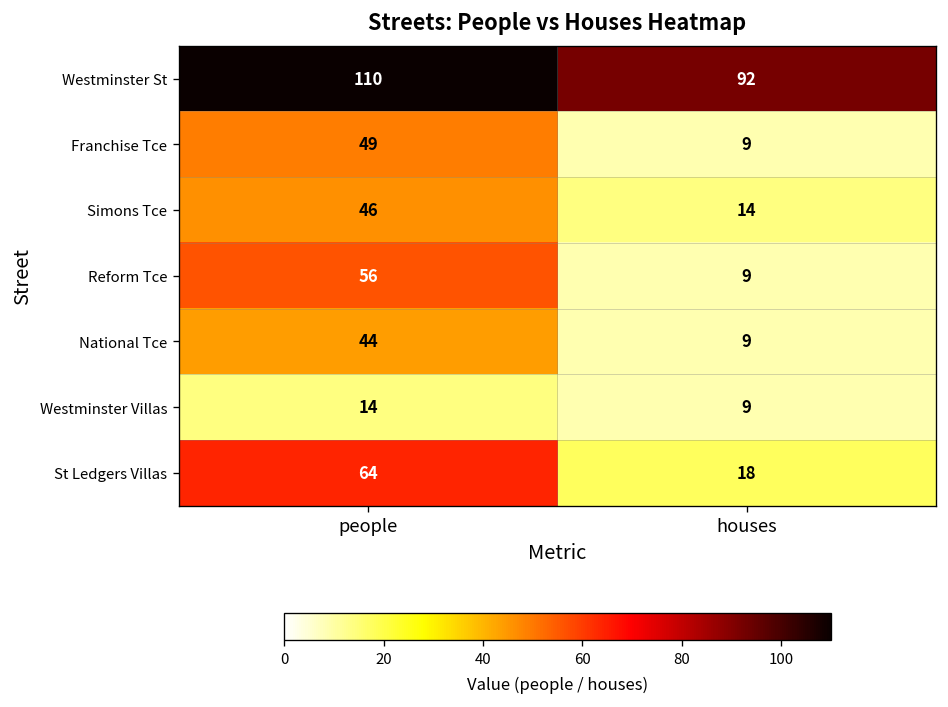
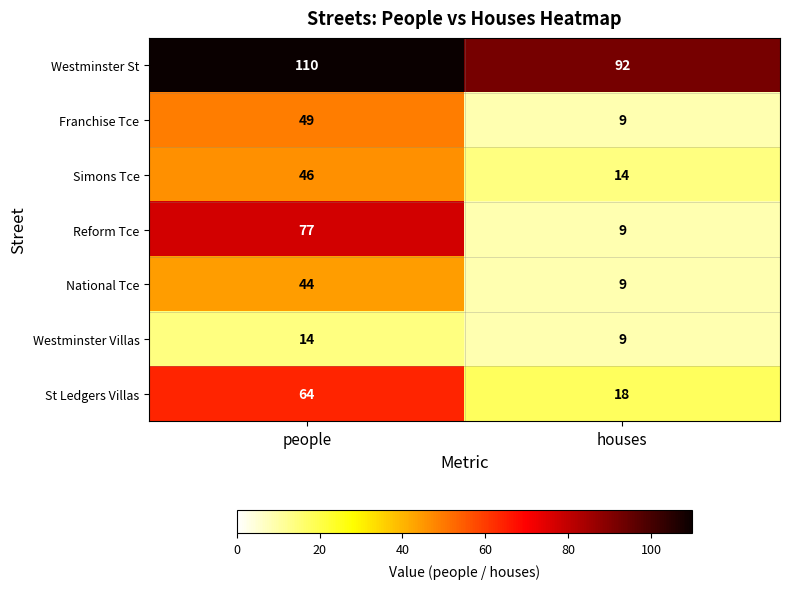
Reform Tce, people: 56 -> 77
